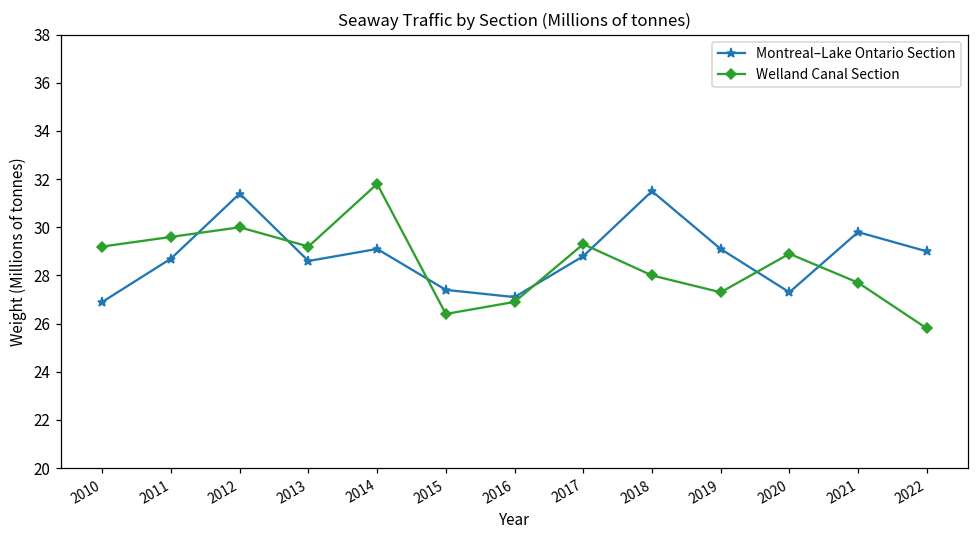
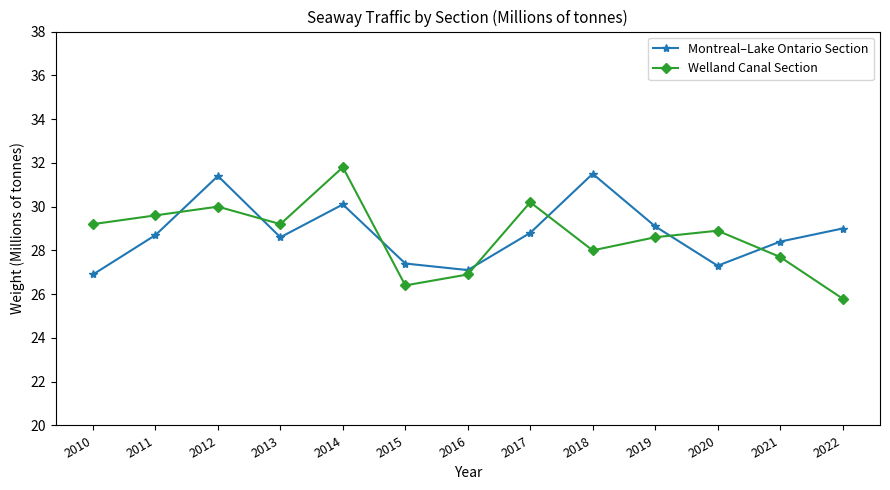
Montreal–Lake Ontario Section, 2014: 29.1 -> 30.1
Welland Canal Section, 2017: 29.3 -> 30.2
Welland Canal Section, 2019: 27.3 -> 28.6
Montreal–Lake Ontario Section, 2021: 29.8 -> 28.4
